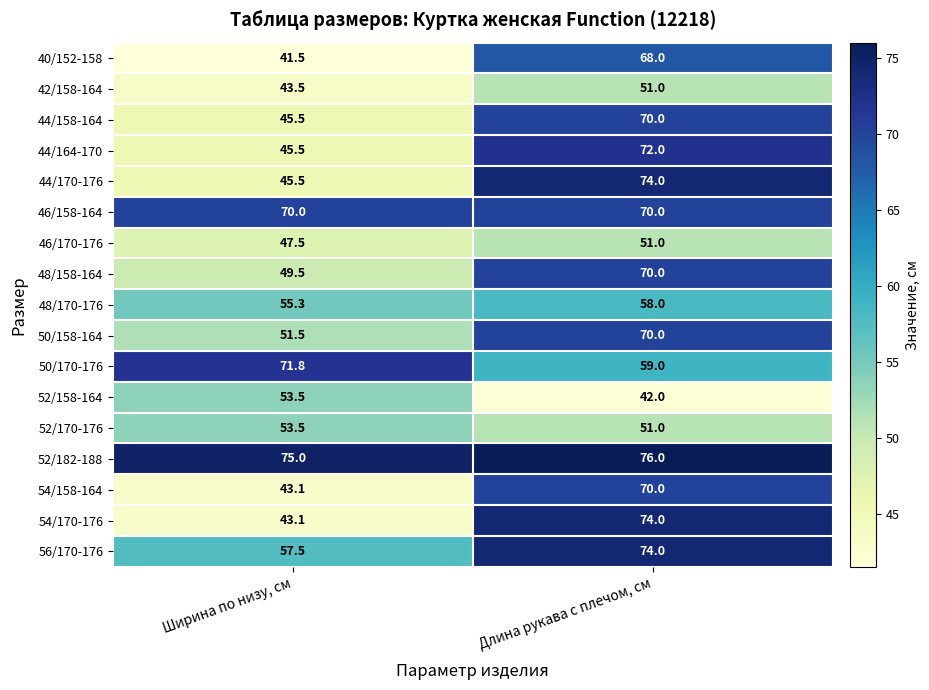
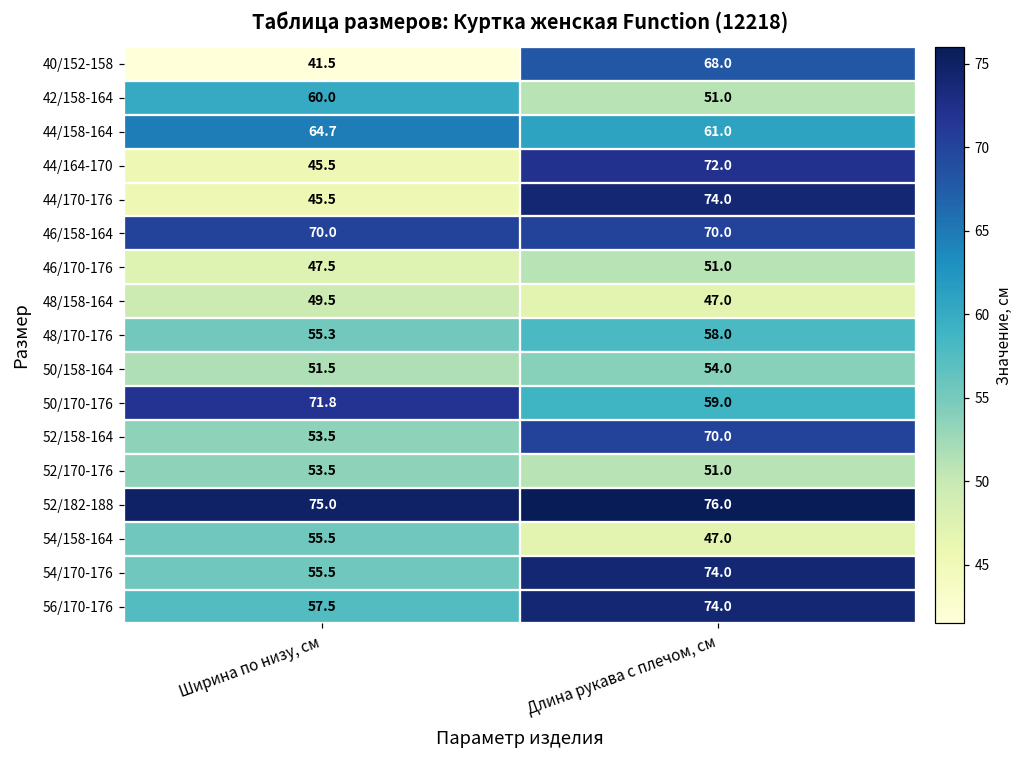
42/158-164, Ширина по низу, см: 43.5 -> 60.0
44/158-164, Ширина по низу, см: 45.5 -> 64.7
44/158-164, Длина рукава с плечом, см: 70.0 -> 61.0
48/158-164, Длина рукава с плечом, см: 70.0 -> 47.0
50/158-164, Длина рукава с плечом, см: 70.0 -> 54.0
52/158-164, Длина рукава с плечом, см: 42.0 -> 70.0
54/158-164, Ширина по низу, см: 43.1 -> 55.5
54/158-164, Длина рукава с плечом, см: 70.0 -> 47.0
54/170-176, Ширина по низу, см: 43.1 -> 55.5
